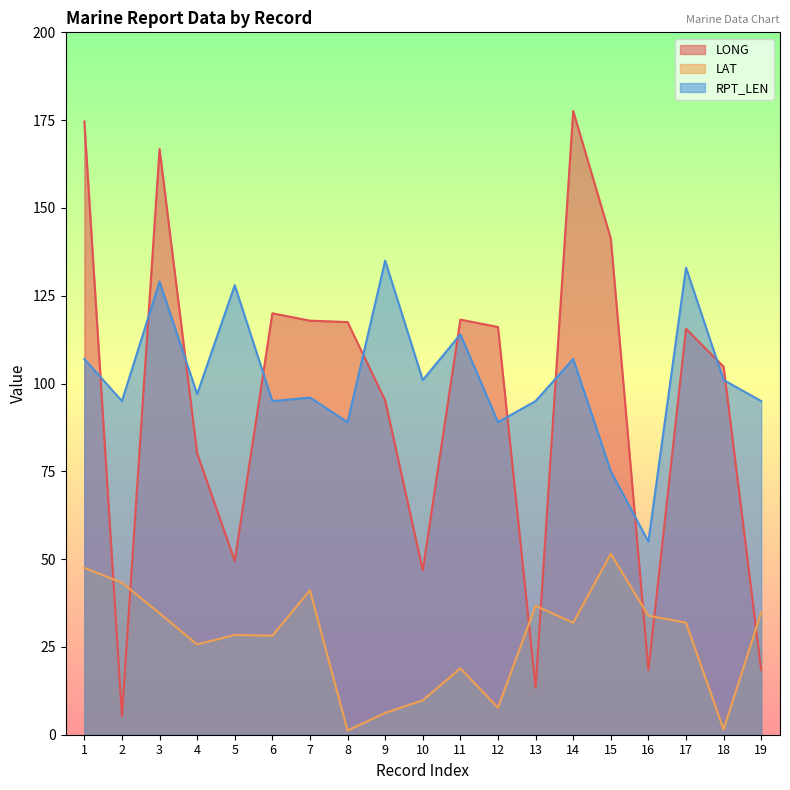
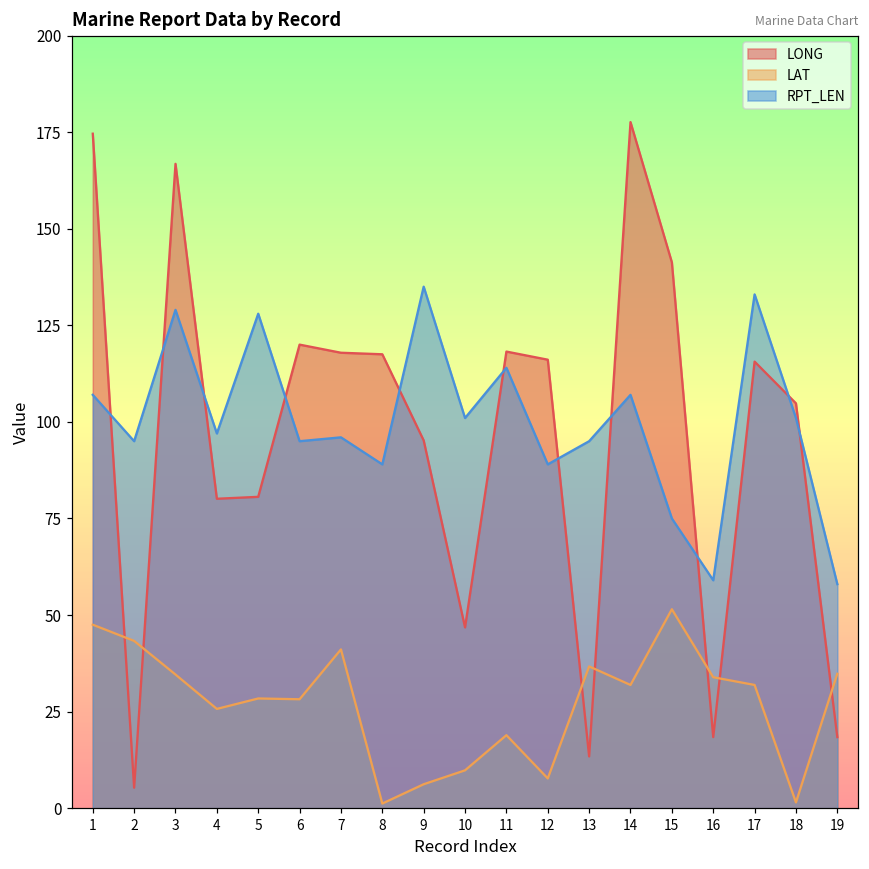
LONG, 5: 50 -> 81
RPT_LEN, 16: 55 -> 59
RPT_LEN, 19: 95 -> 58
